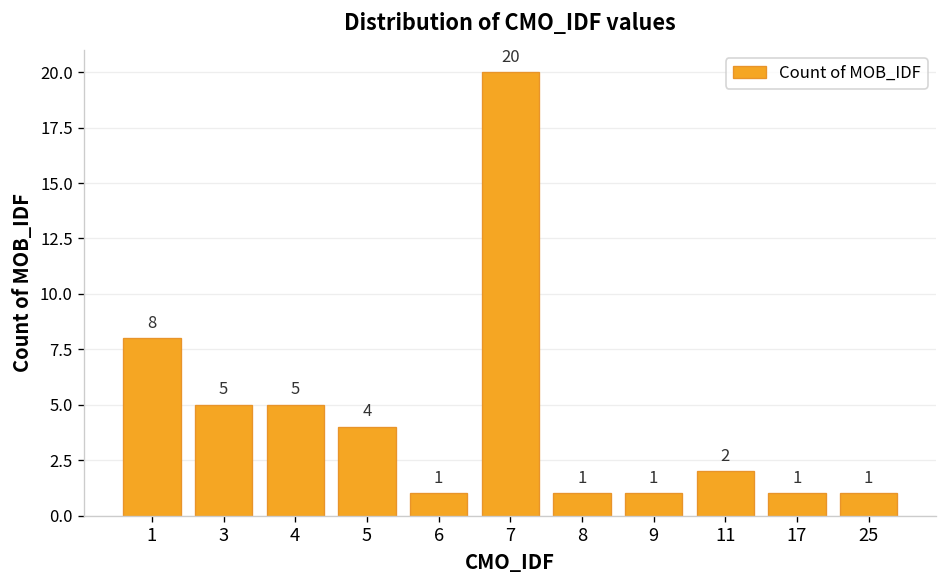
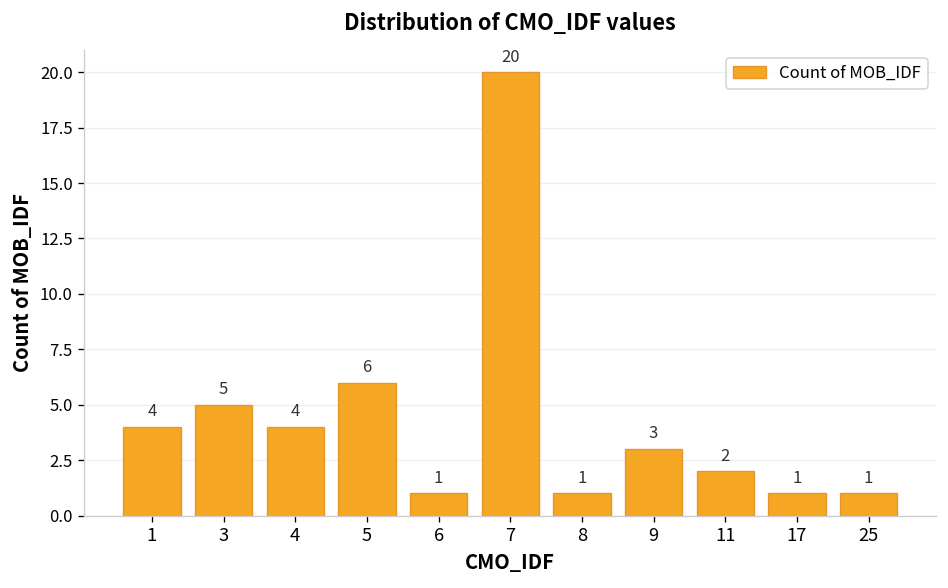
1: 8 -> 4
4: 5 -> 4
5: 4 -> 6
9: 1 -> 3
